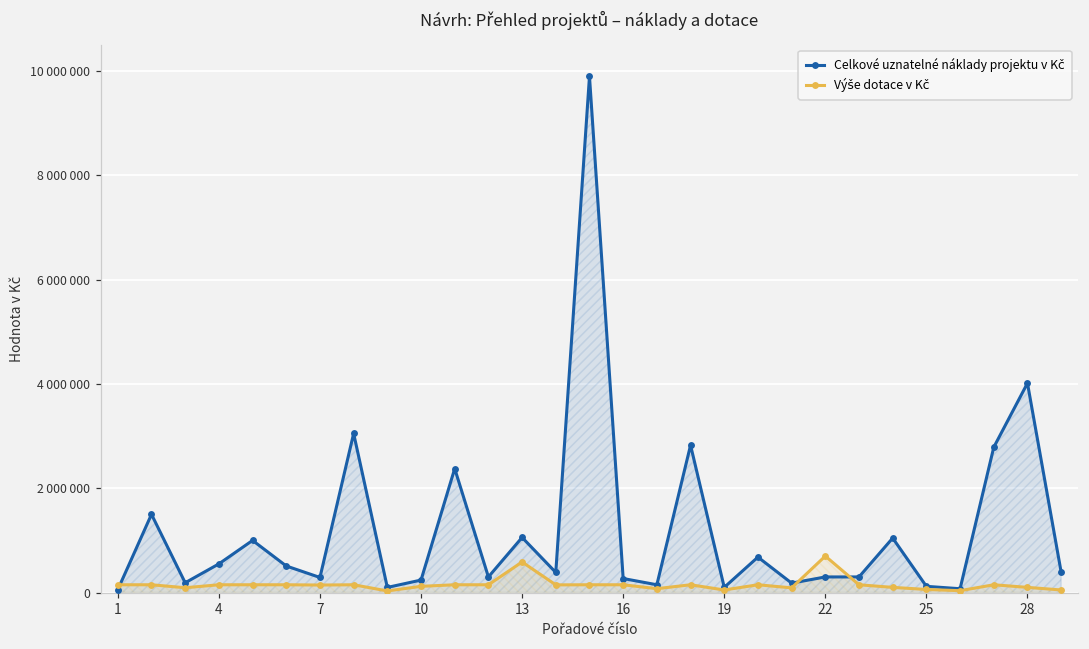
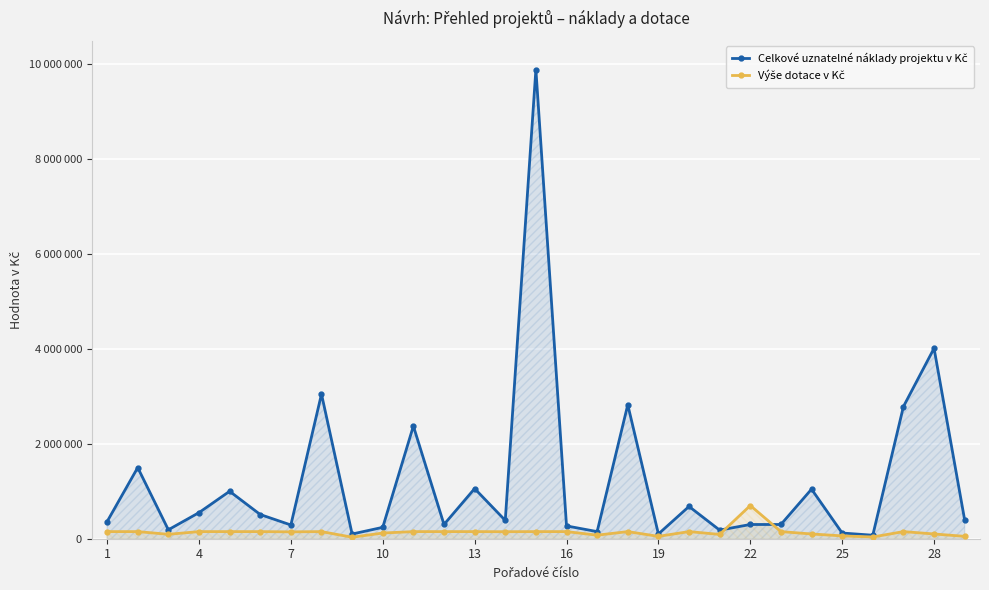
Celkové uznatelné náklady projektu v Kč, 1: 100000 -> 400000
Výše dotace v Kč, 13: 600000 -> 200000
